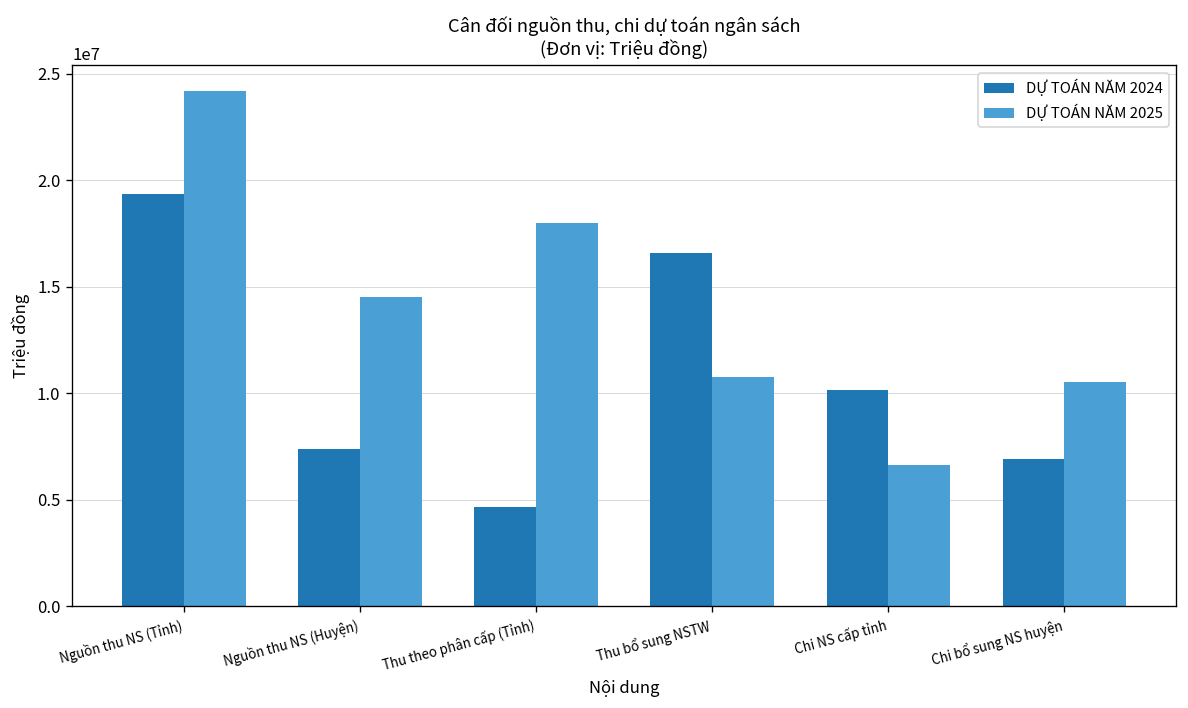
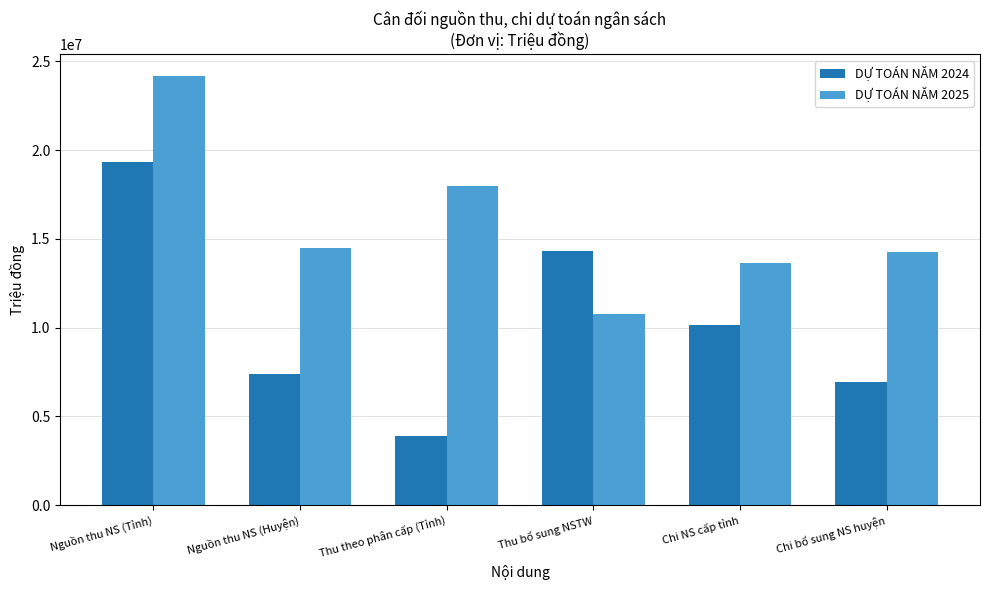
DỰ TOÁN NĂM 2024, Thu theo phân cấp (Tỉnh): 4700000 -> 3900000
DỰ TOÁN NĂM 2024, Thu bổ sung NSTW: 16600000 -> 14300000
DỰ TOÁN NĂM 2025, Chi NS cấp tỉnh: 6600000 -> 13600000
DỰ TOÁN NĂM 2025, Chi bổ sung NS huyện: 10500000 -> 14300000
